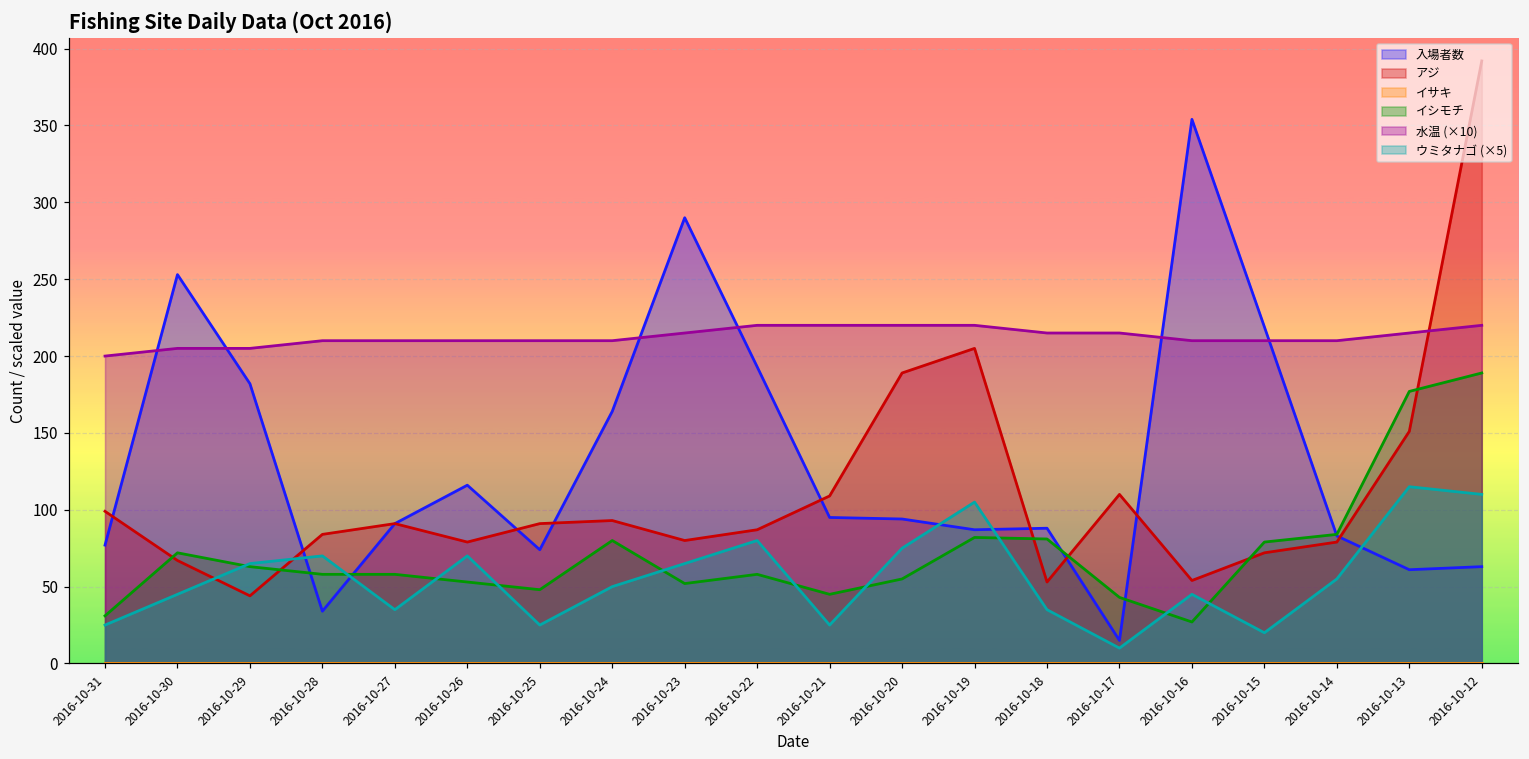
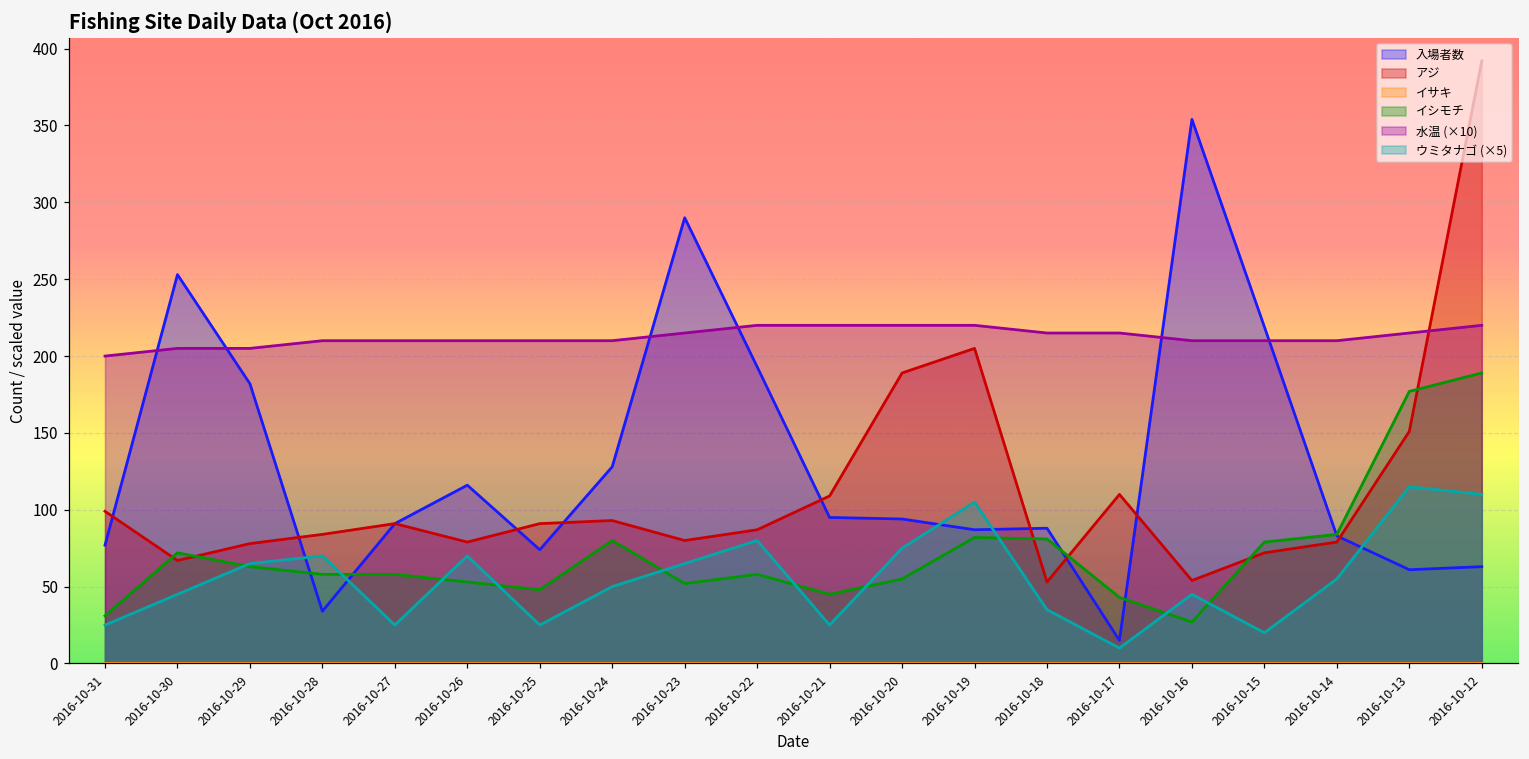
アジ, 2016-10-29: 44 -> 78
ウミタナゴ (×5), 2016-10-27: 35 -> 25
入場者数, 2016-10-24: 164 -> 128
